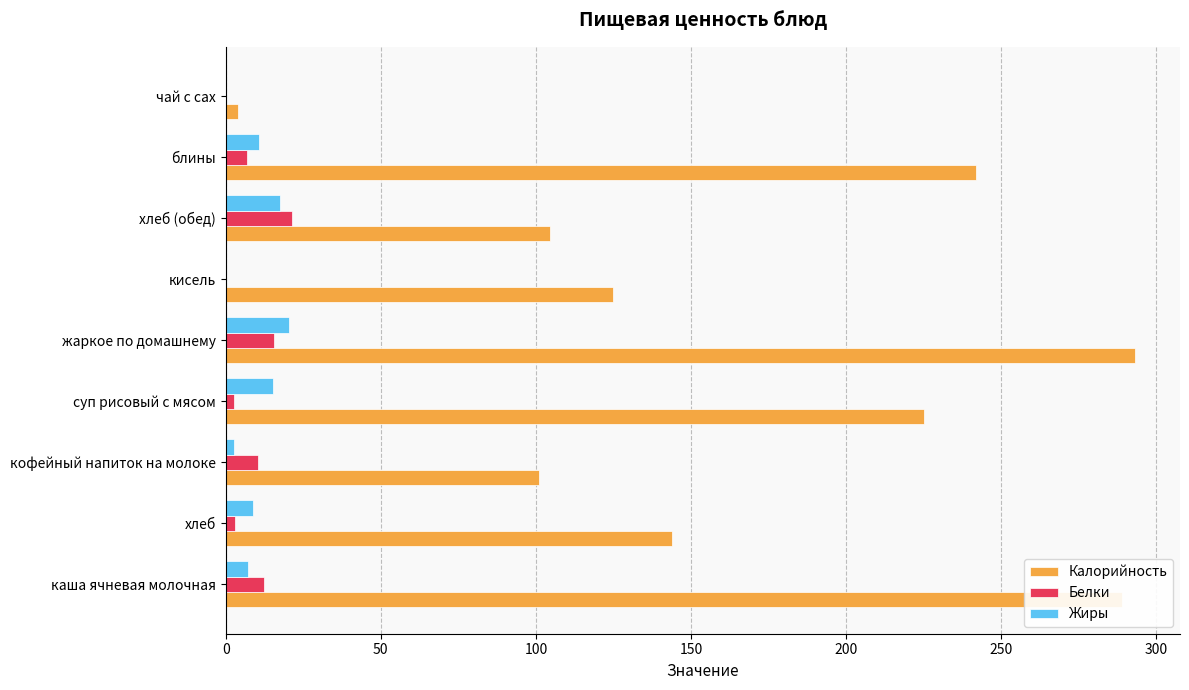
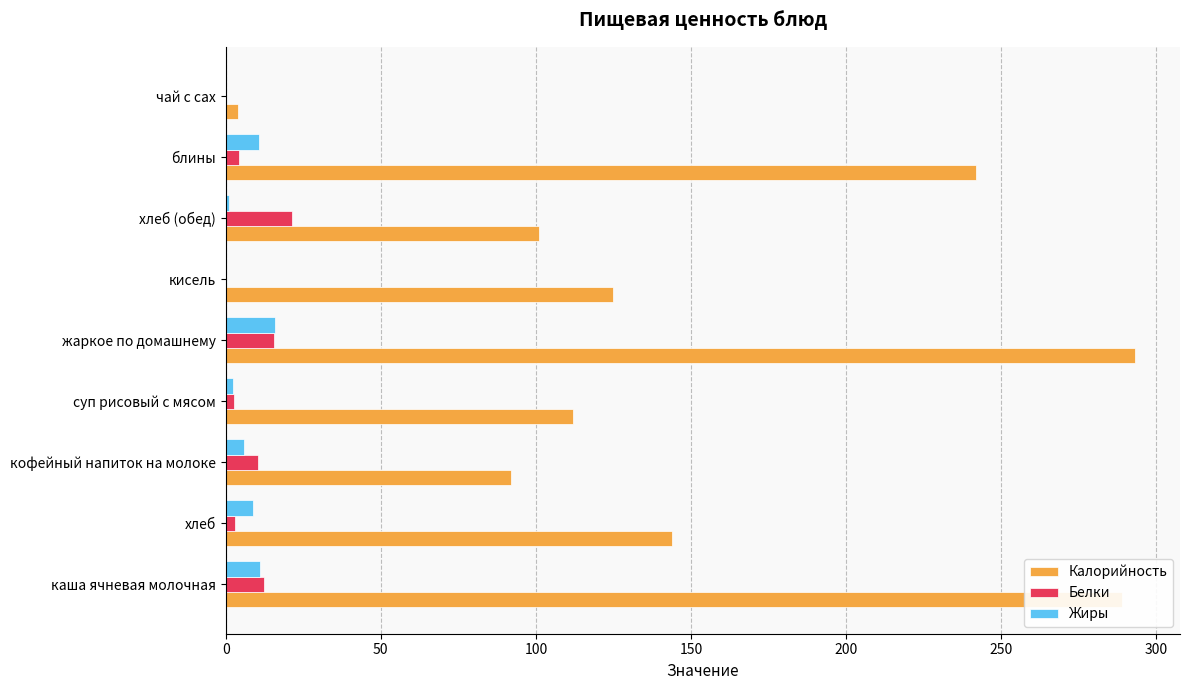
Белки, блины: 7 -> 4
Жиры, хлеб (обед): 17 -> 1
Калорийность, хлеб (обед): 105 -> 101
Жиры, жаркое по домашнему: 20 -> 16
Жиры, суп рисовый с мясом: 15 -> 3
Калорийность, суп рисовый с мясом: 225 -> 112
Жиры, кофейный напиток на молоке: 3 -> 6
Калорийность, кофейный напиток на молоке: 101 -> 92
Жиры, каша ячневая молочная: 7 -> 11
